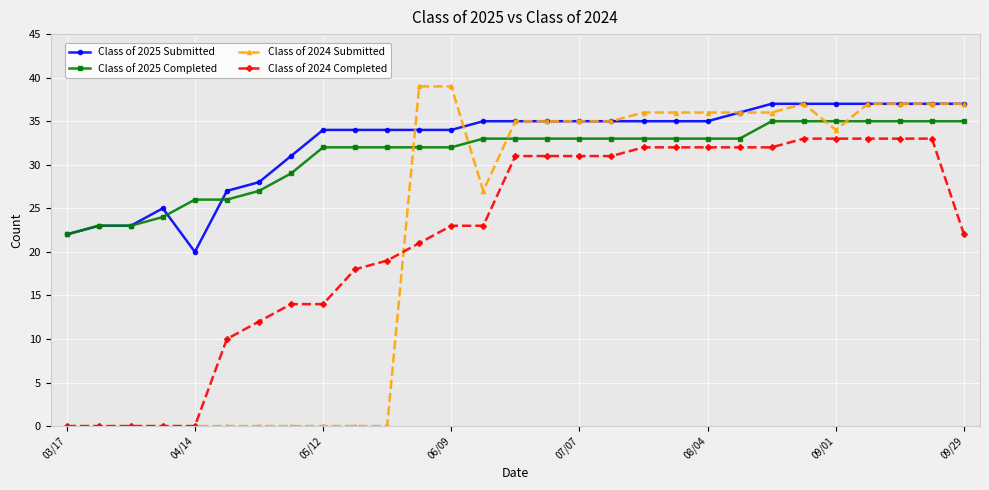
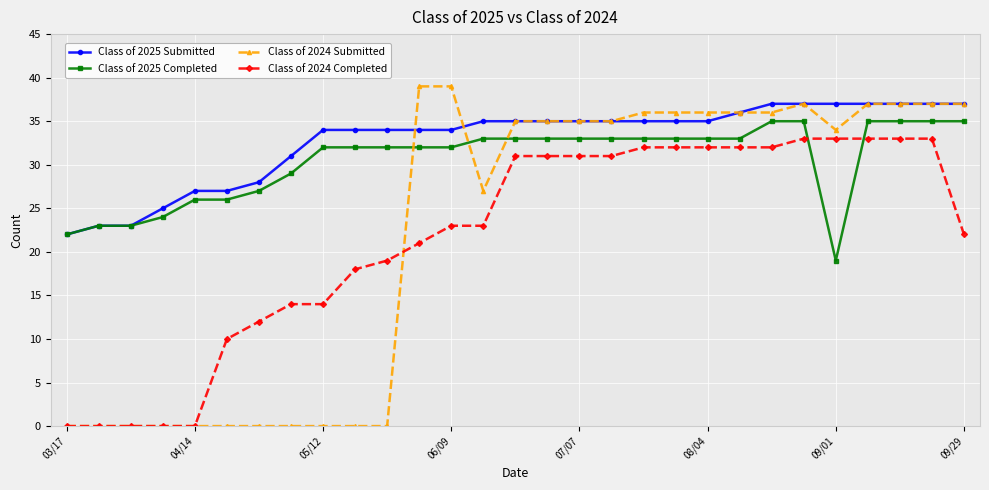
Class of 2025 Submitted, 04/14: 20 -> 27
Class of 2025 Completed, 09/01: 35 -> 19
